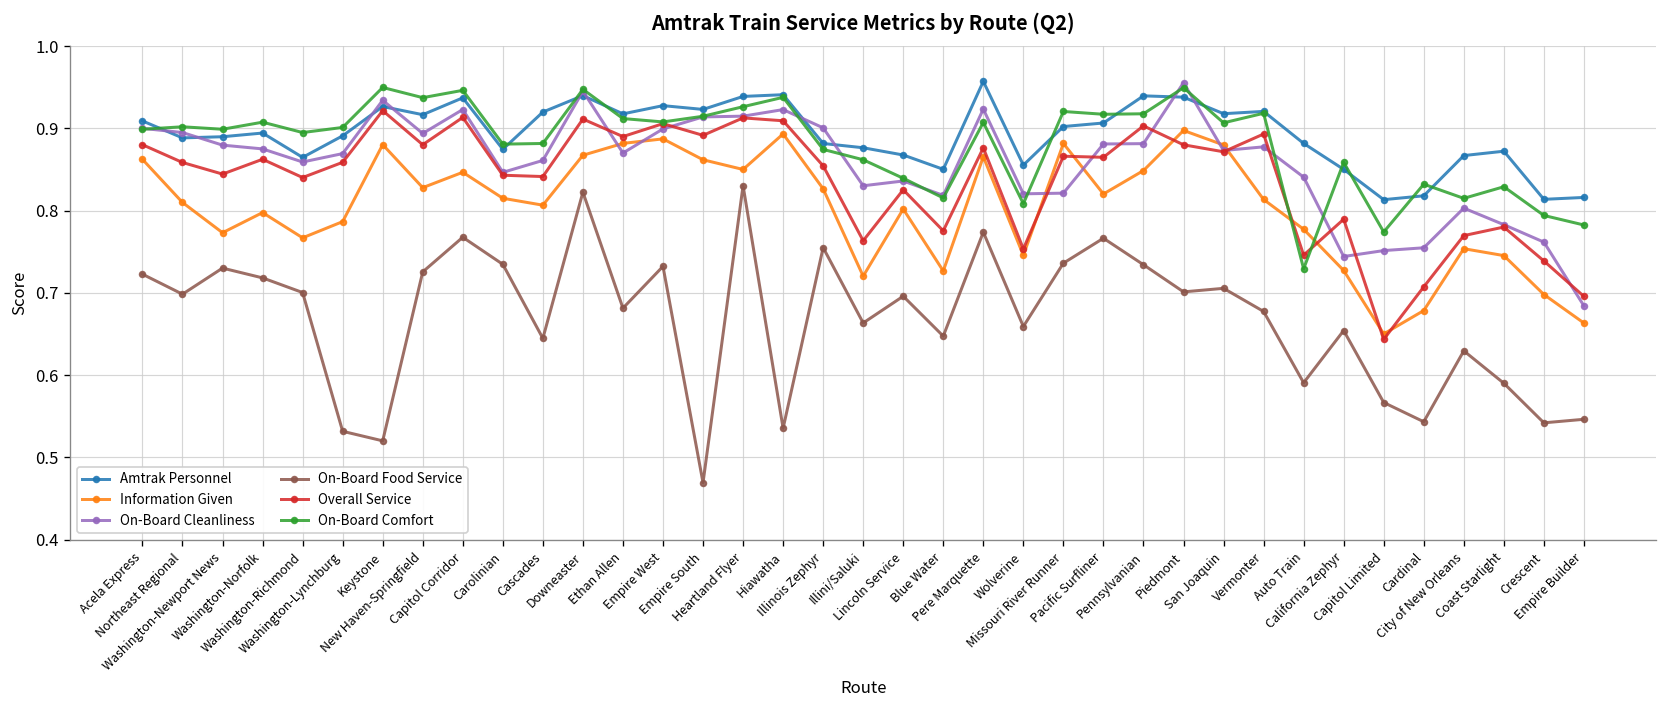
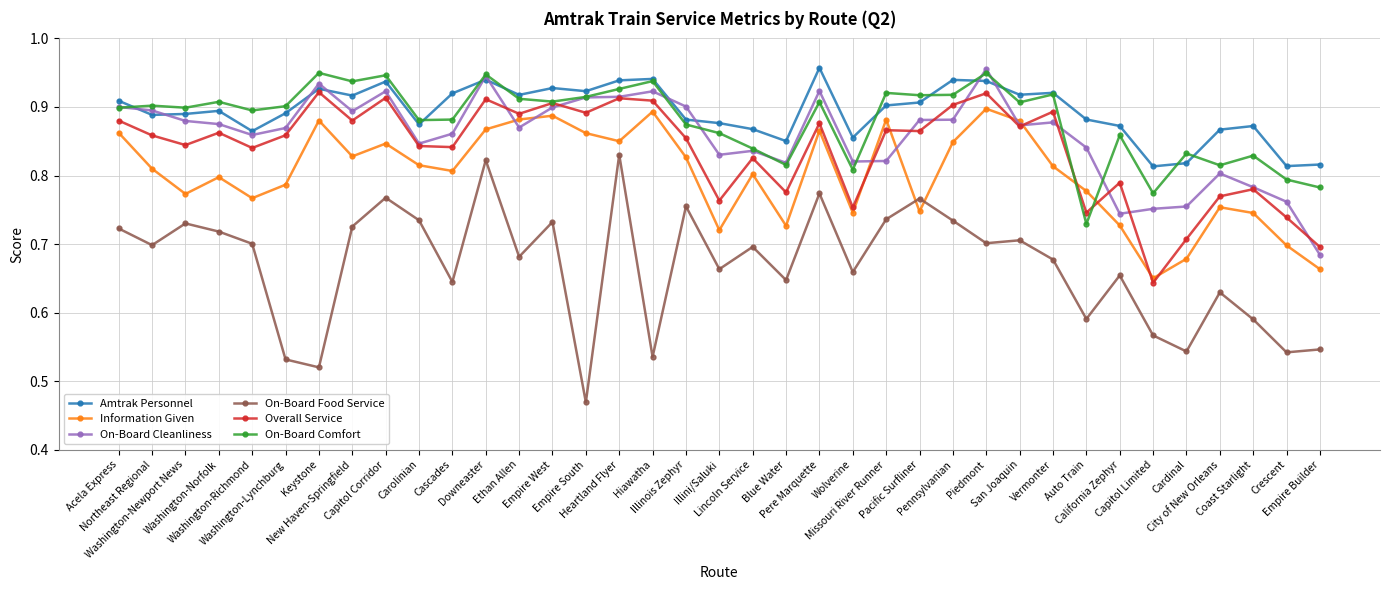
Information Given, Pacific Surfliner: 0.82 -> 0.75
Overall Service, Piedmont: 0.88 -> 0.92
Amtrak Personnel, California Zephyr: 0.85 -> 0.87
